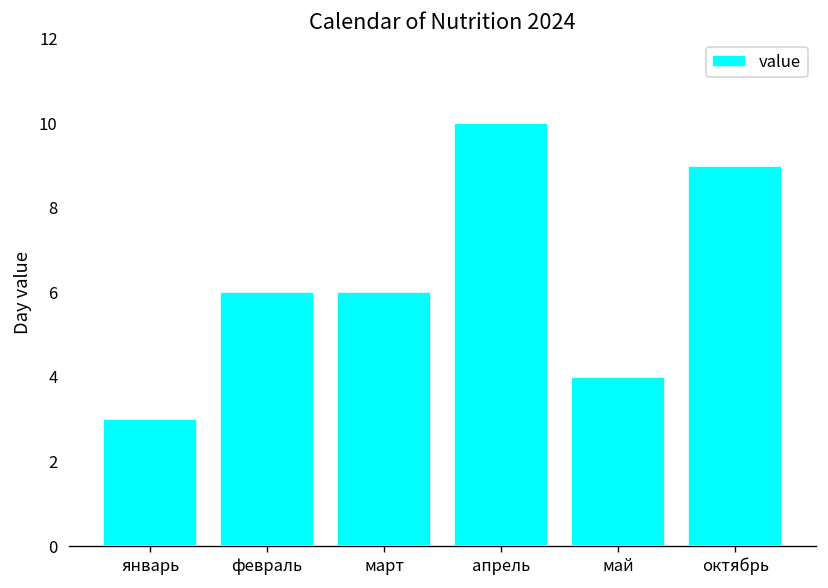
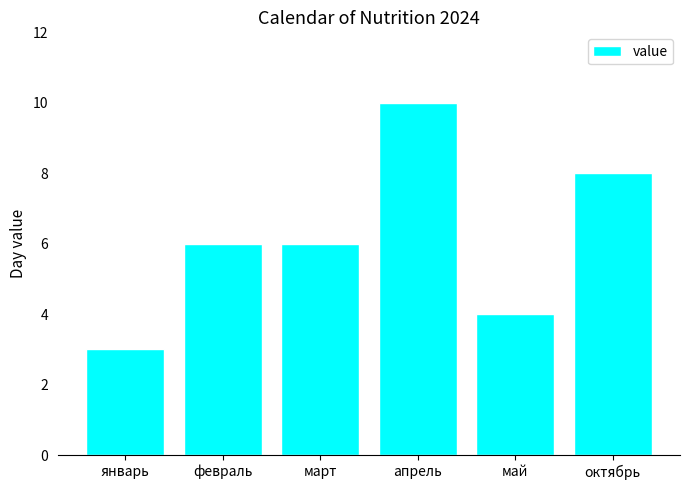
октябрь: 9 -> 8
